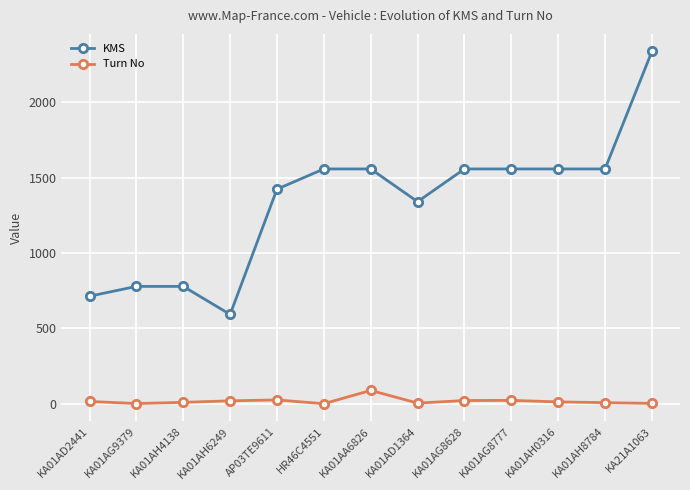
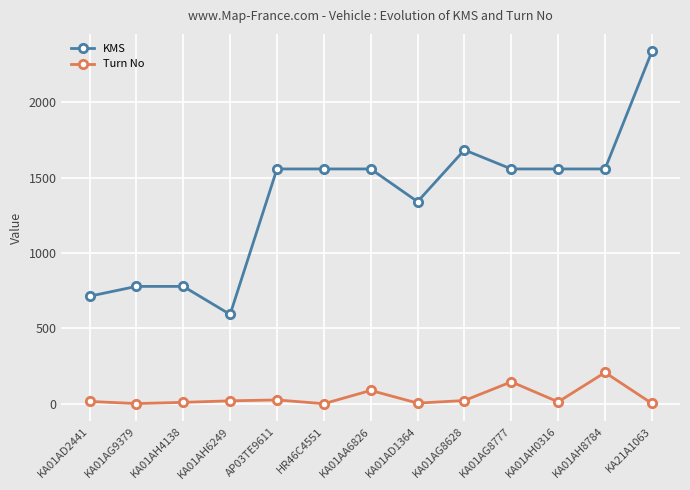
KMS, AP03TE9611: 1420 -> 1560
KMS, KA01AG8628: 1560 -> 1680
Turn No, KA01AG8777: 20 -> 150
Turn No, KA01AH8784: 10 -> 210
